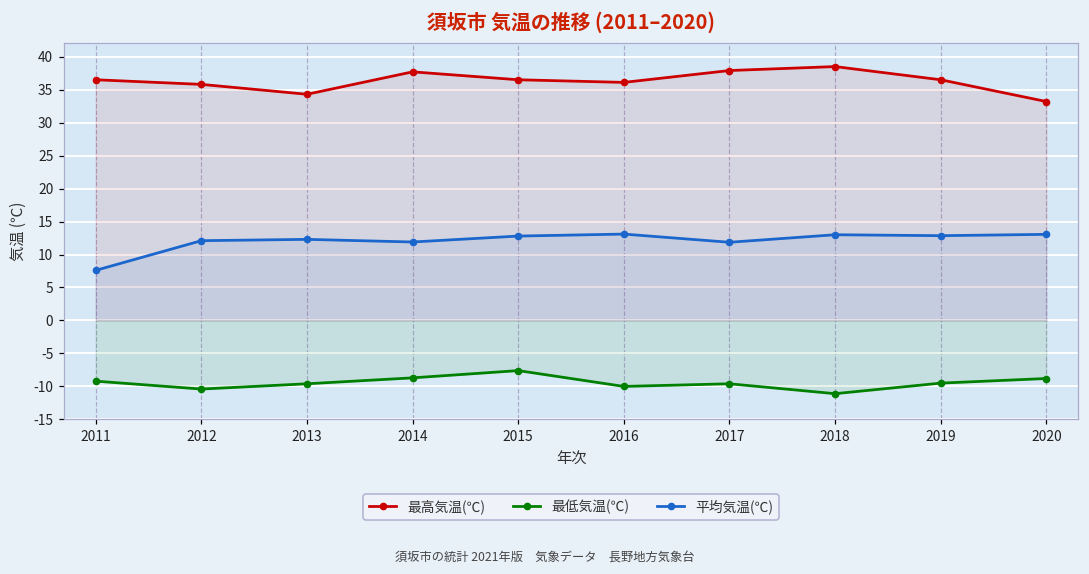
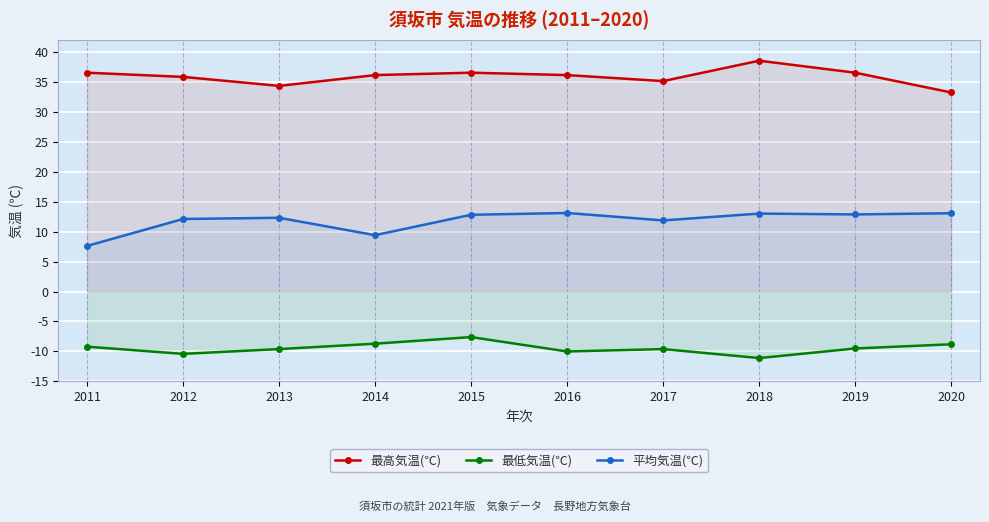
最高気温(℃), 2014: 38 -> 36
平均気温(℃), 2014: 12 -> 9
最高気温(℃), 2017: 38 -> 35
